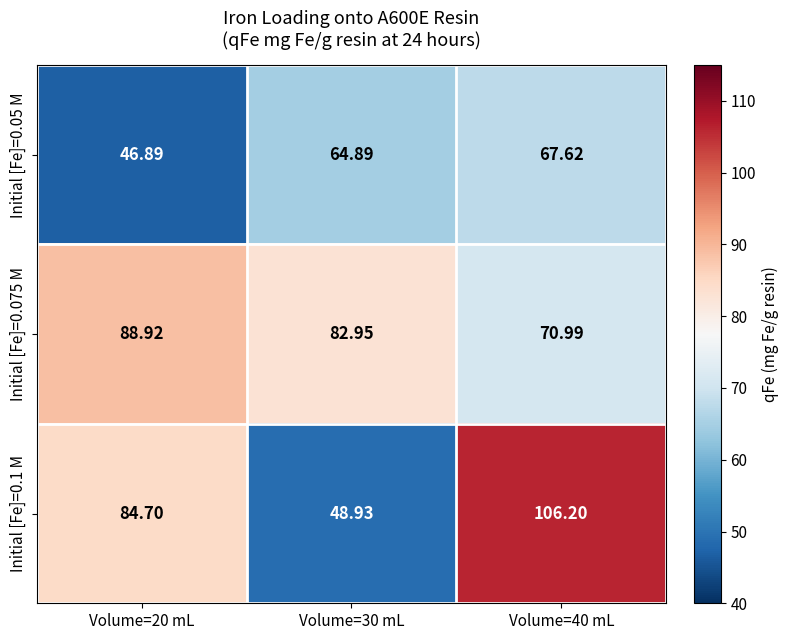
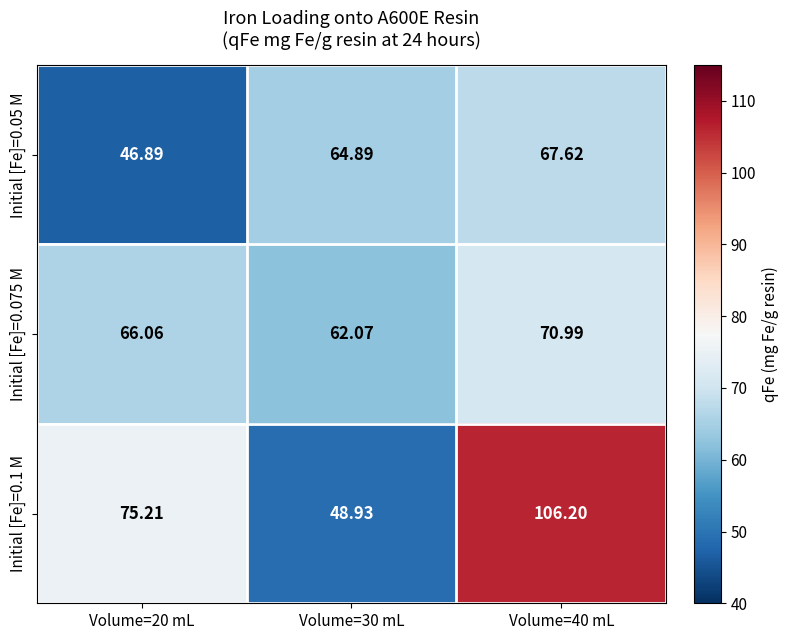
Initial [Fe]=0.075 M, Volume=20 mL: 88.92 -> 66.06
Initial [Fe]=0.075 M, Volume=30 mL: 82.95 -> 62.07
Initial [Fe]=0.1 M, Volume=20 mL: 84.70 -> 75.21
